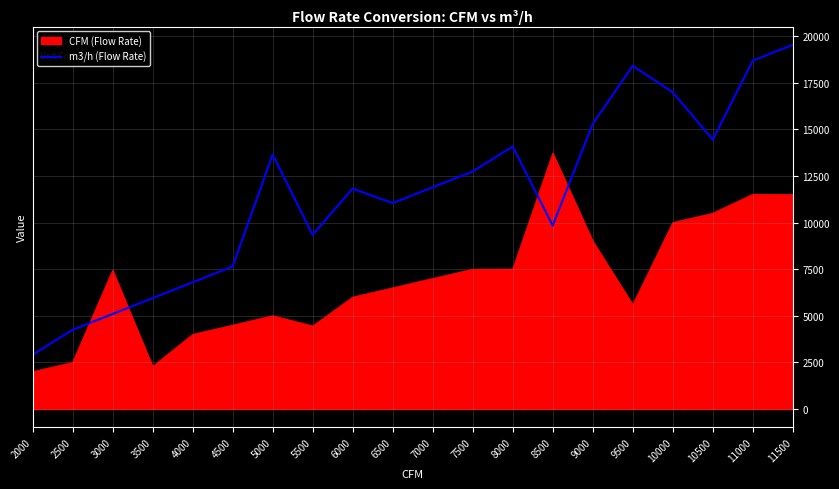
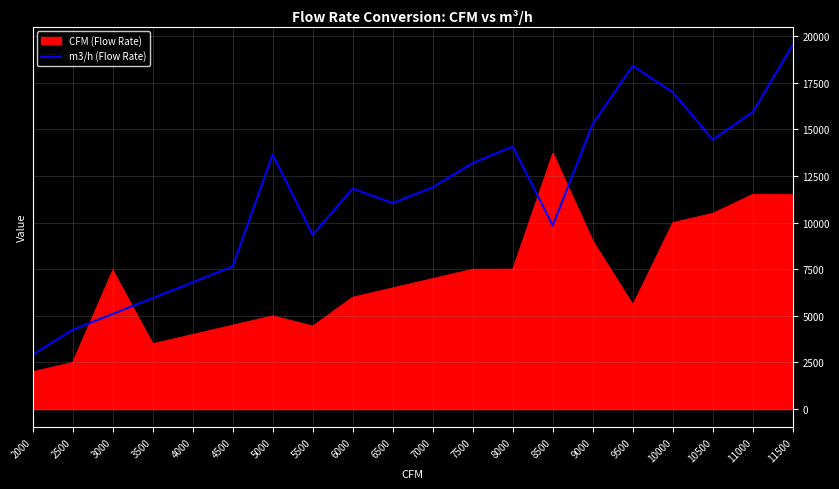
CFM (Flow Rate), 3500: 2300 -> 3500
m3/h (Flow Rate), 7500: 12700 -> 13200
m3/h (Flow Rate), 11000: 18700 -> 15900
